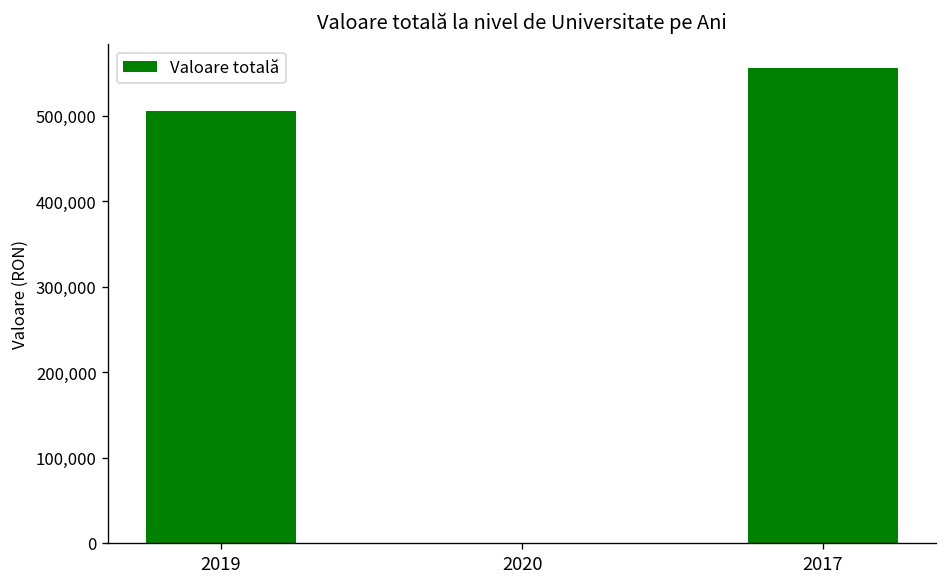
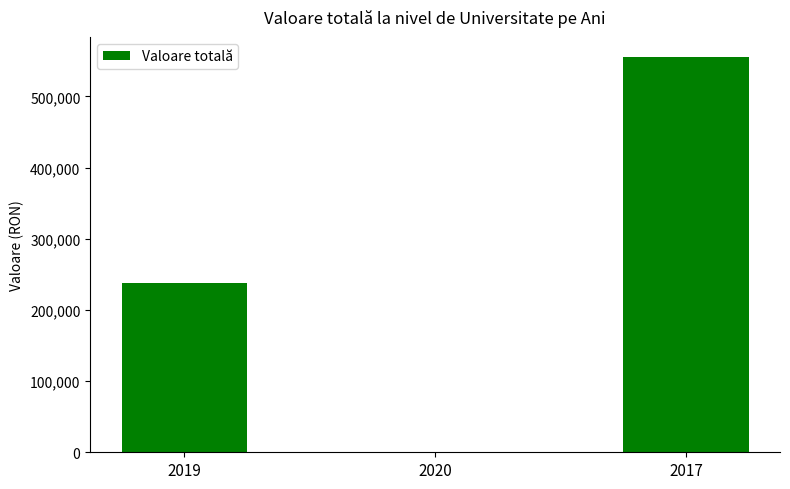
2019: 510,000 -> 240,000
